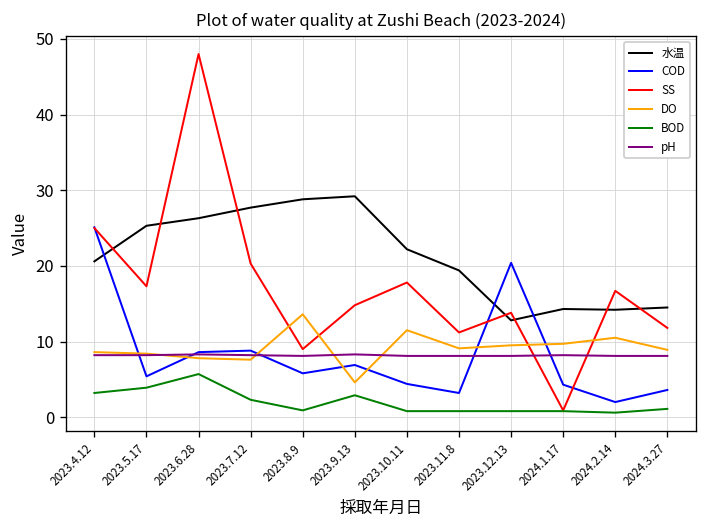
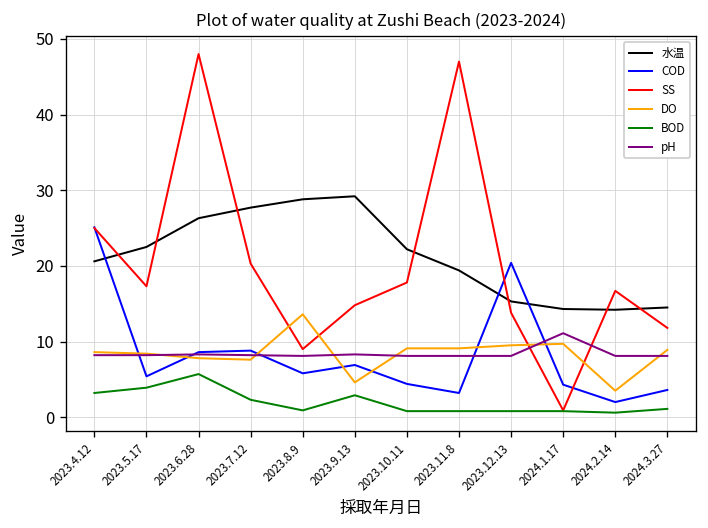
水温, 2023.5.17: 25 -> 23
DO, 2023.10.11: 12 -> 9
SS, 2023.11.8: 11 -> 47
水温, 2023.12.13: 13 -> 15
pH, 2024.1.17: 8 -> 11
DO, 2024.2.14: 11 -> 4
